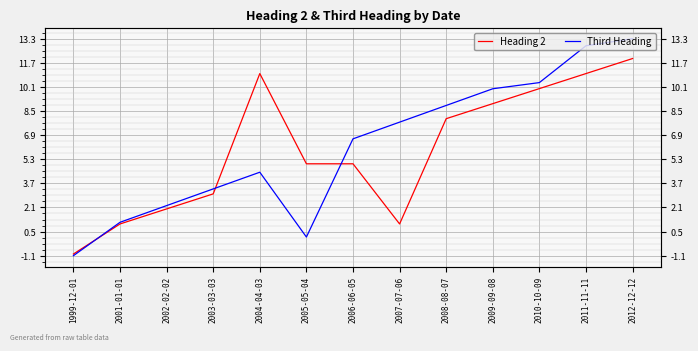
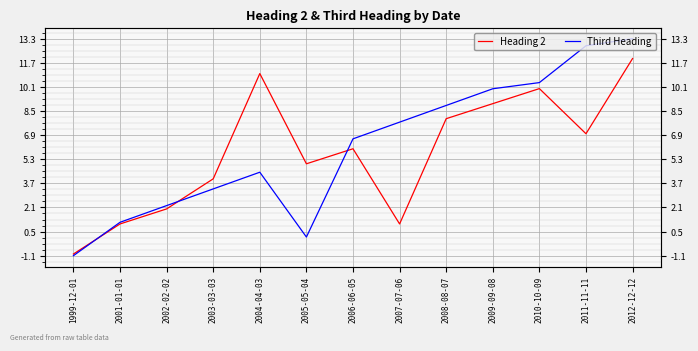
Heading 2, 2003-03-03: 3 -> 4
Heading 2, 2006-06-05: 5 -> 6
Heading 2, 2011-11-11: 11 -> 7
